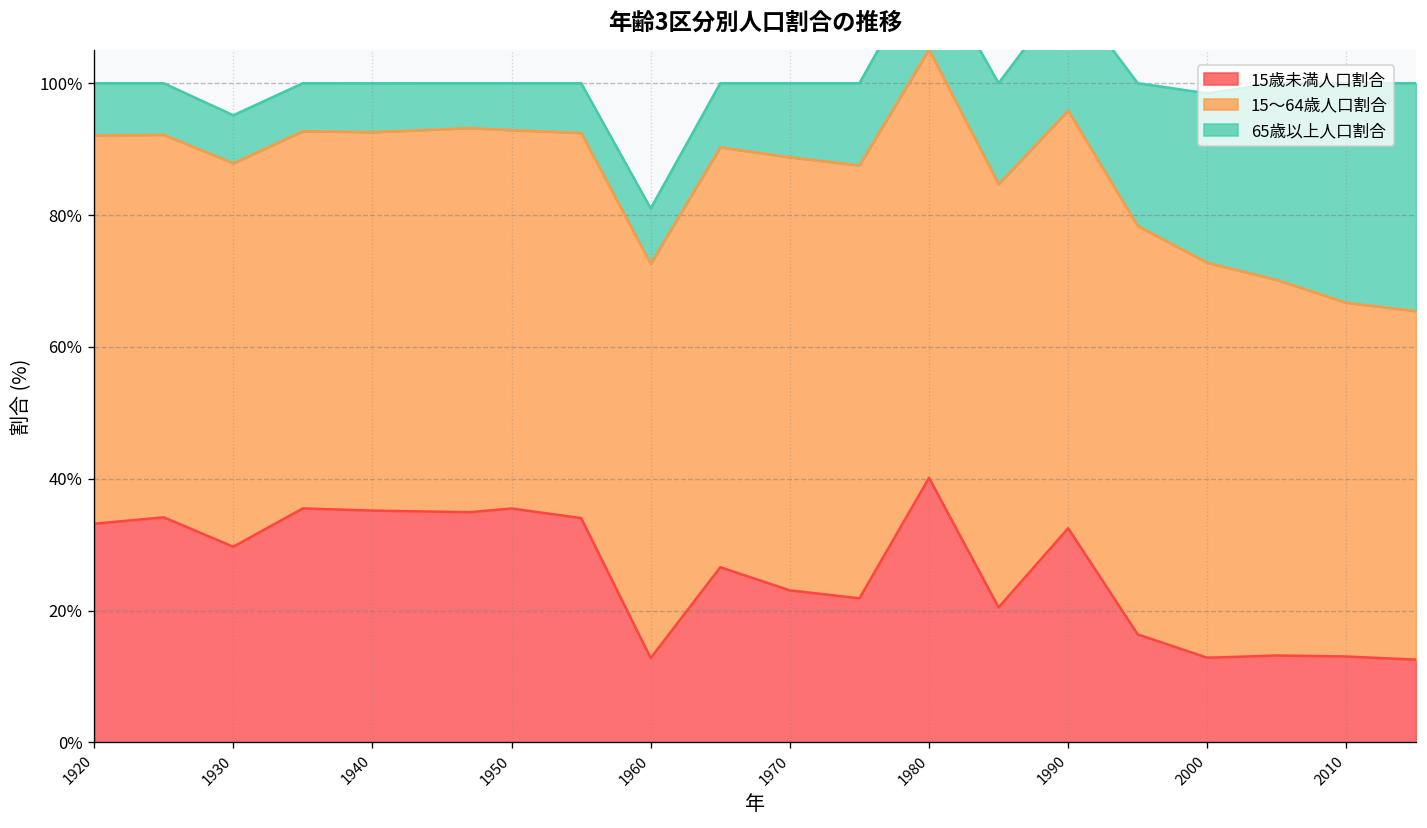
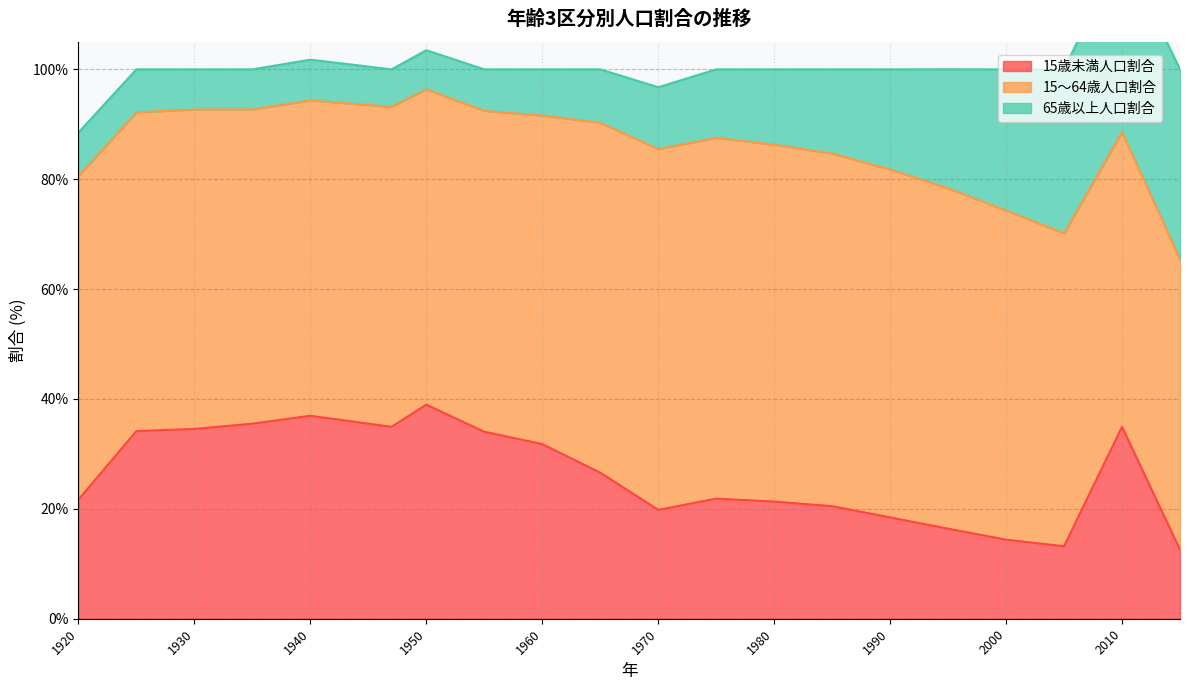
15歳未満人口割合, 1920: 33% -> 22%
15歳未満人口割合, 1930: 30% -> 35%
15歳未満人口割合, 1940: 35% -> 37%
15歳未満人口割合, 1950: 35% -> 39%
15歳未満人口割合, 1960: 13% -> 32%
15歳未満人口割合, 1970: 23% -> 20%
15歳未満人口割合, 1980: 40% -> 21%
15歳未満人口割合, 1990: 32% -> 18%
15歳未満人口割合, 2000: 13% -> 14%
15歳未満人口割合, 2010: 13% -> 35%
